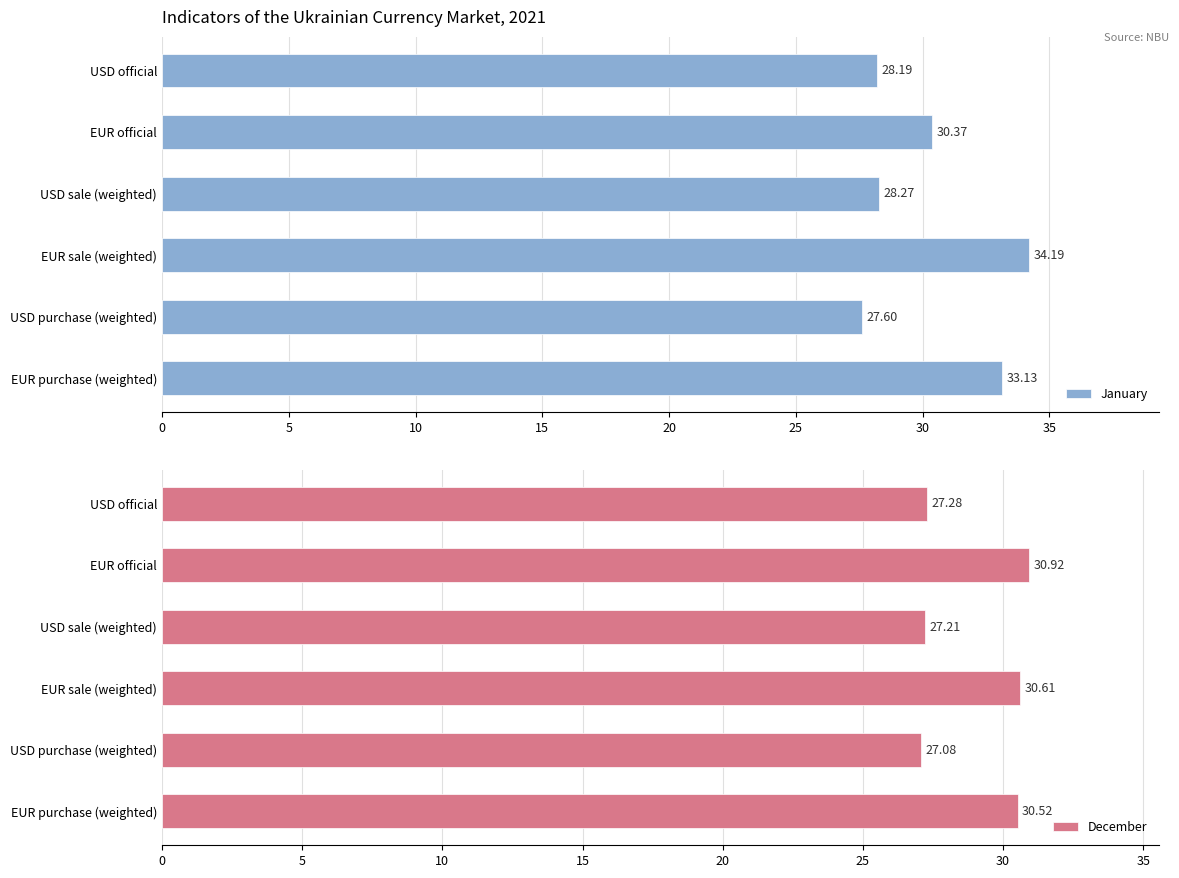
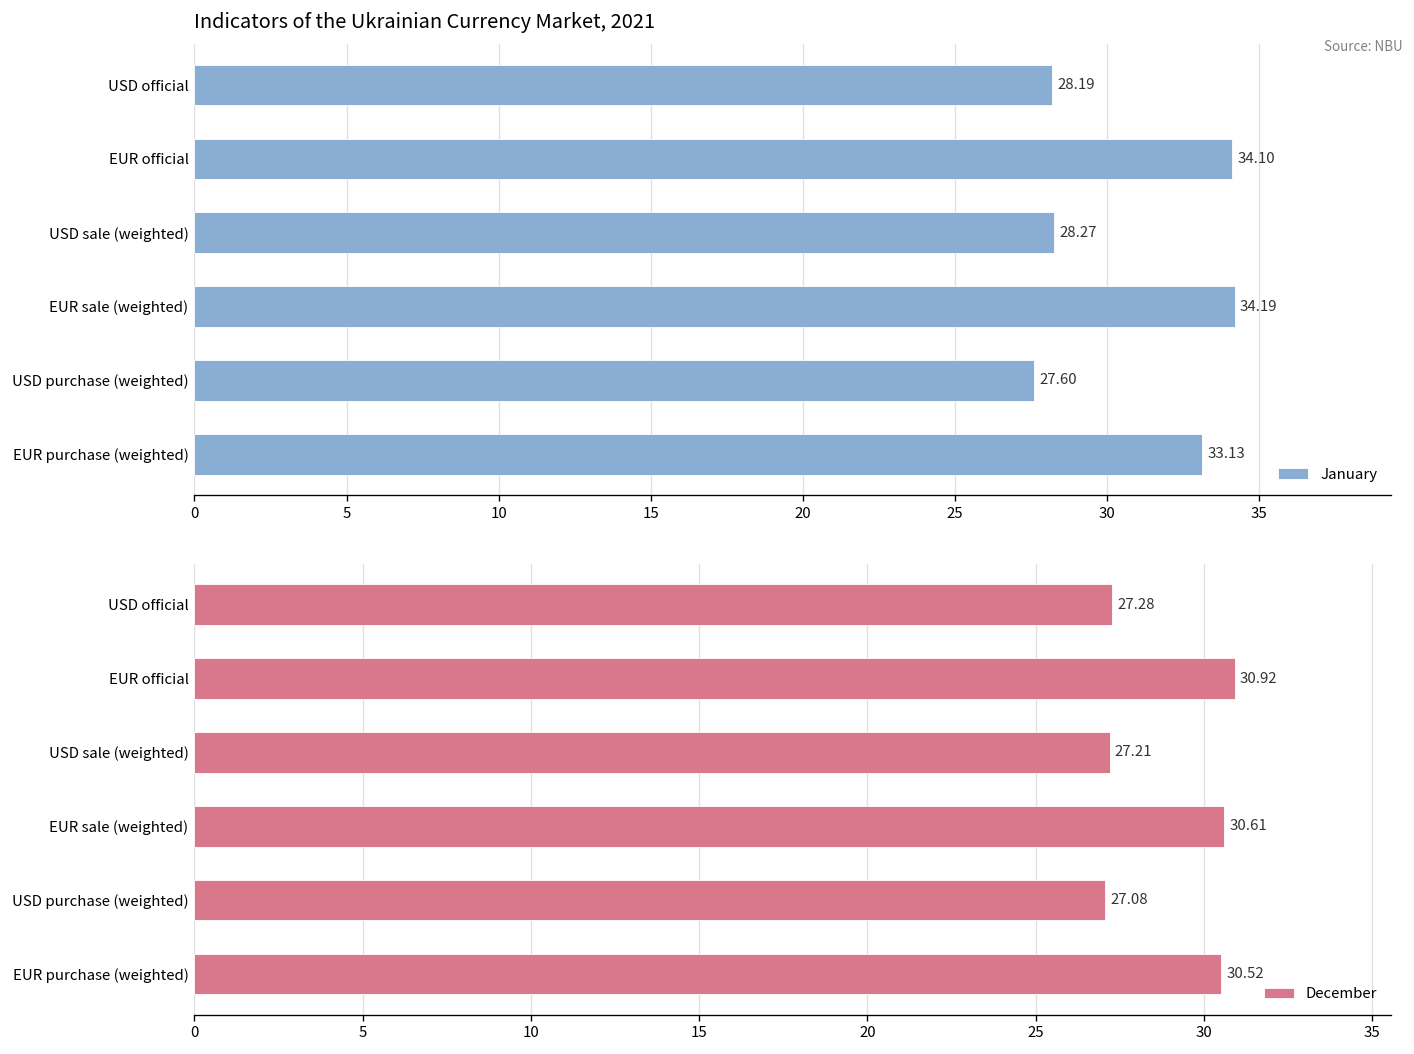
Indicators of the Ukrainian Currency Market, 2021, EUR official: 30.37 -> 34.10
